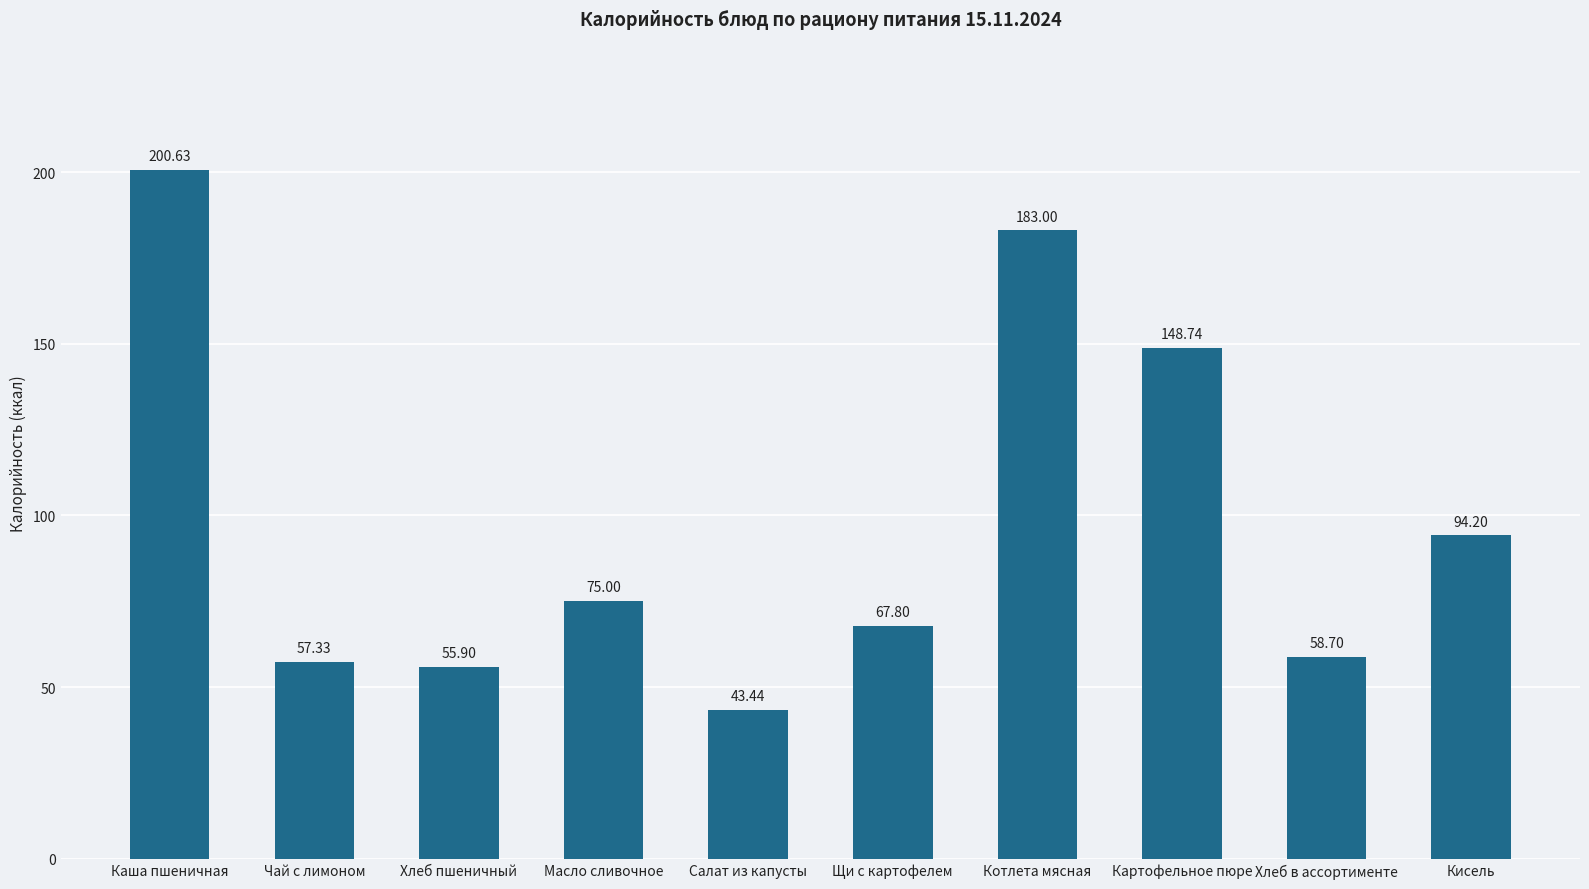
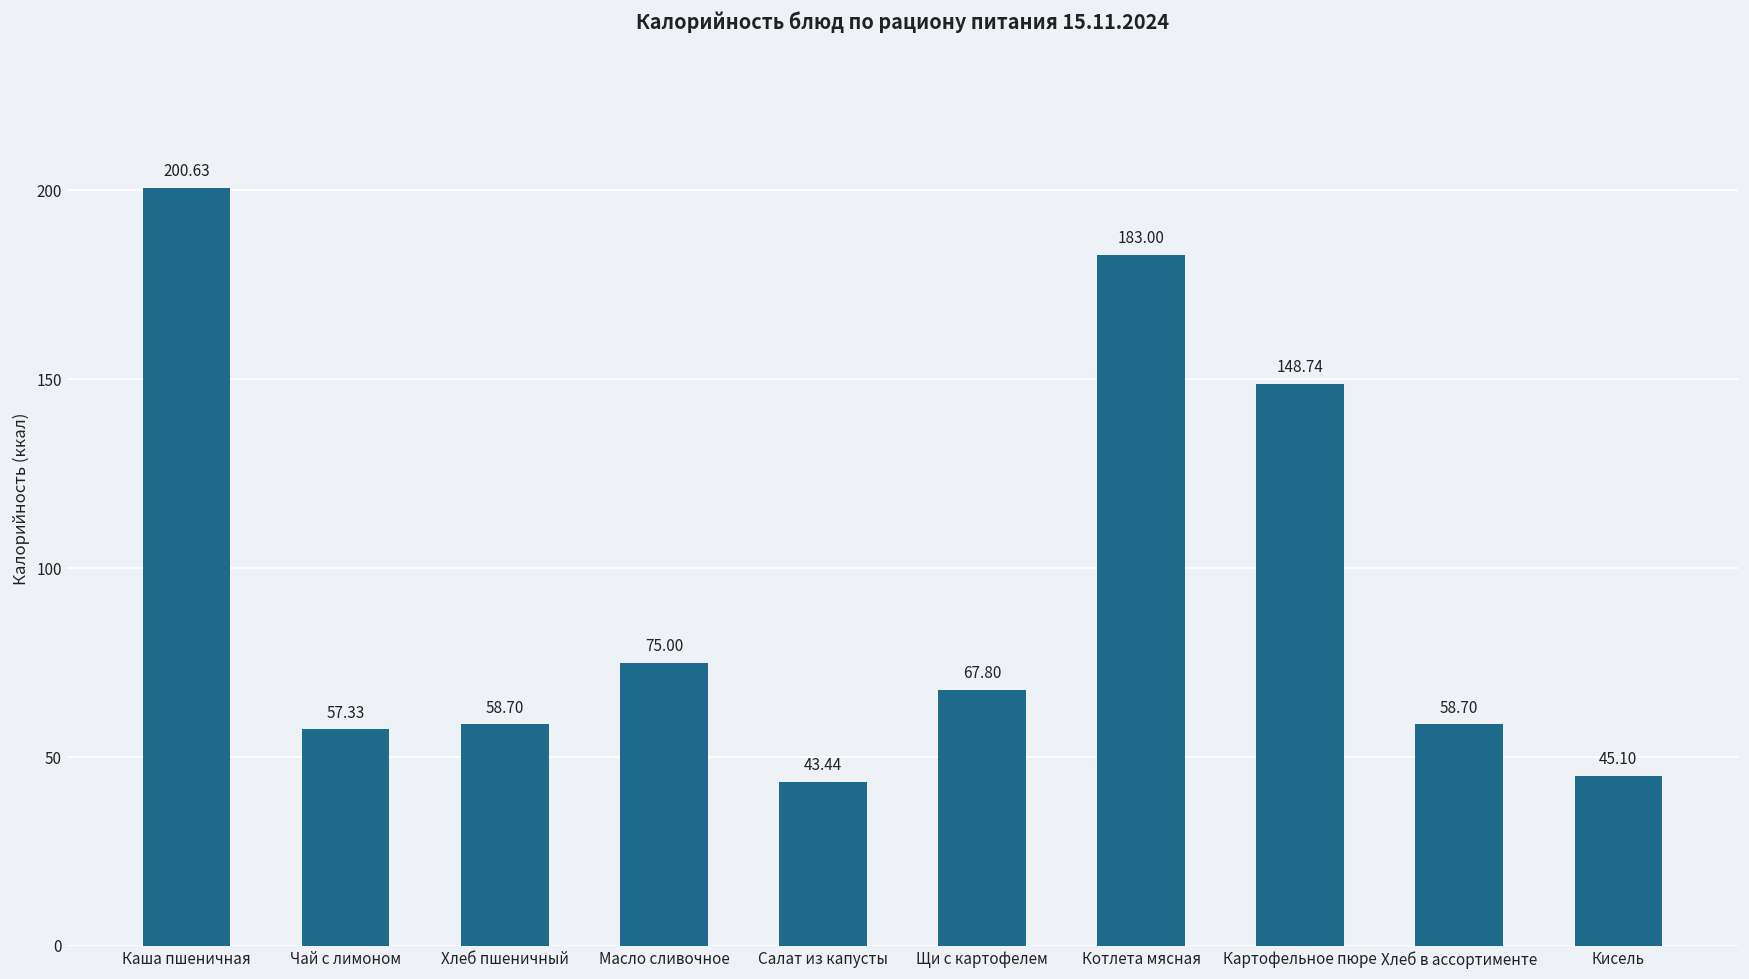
Хлеб пшеничный: 55.90 -> 58.70
Кисель: 94.20 -> 45.10
